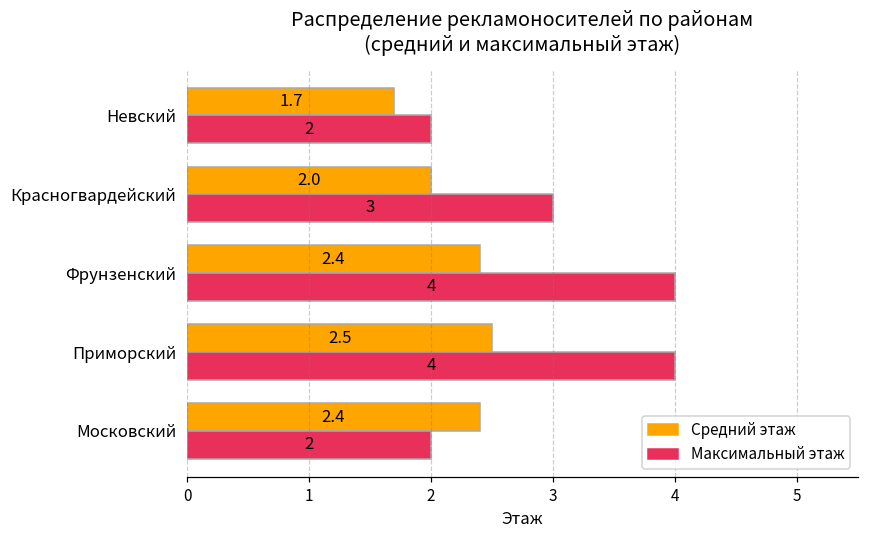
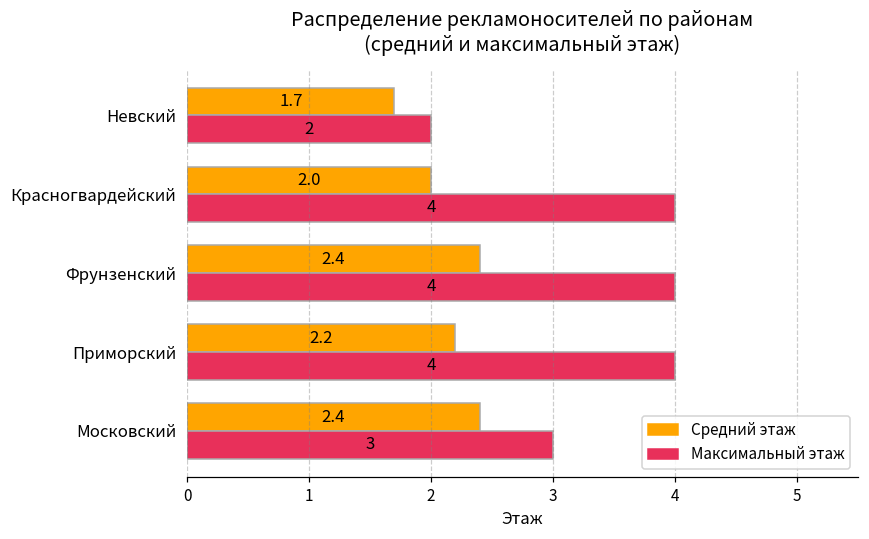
Максимальный этаж, Красногвардейский: 3 -> 4
Средний этаж, Приморский: 2.5 -> 2.2
Максимальный этаж, Московский: 2 -> 3
